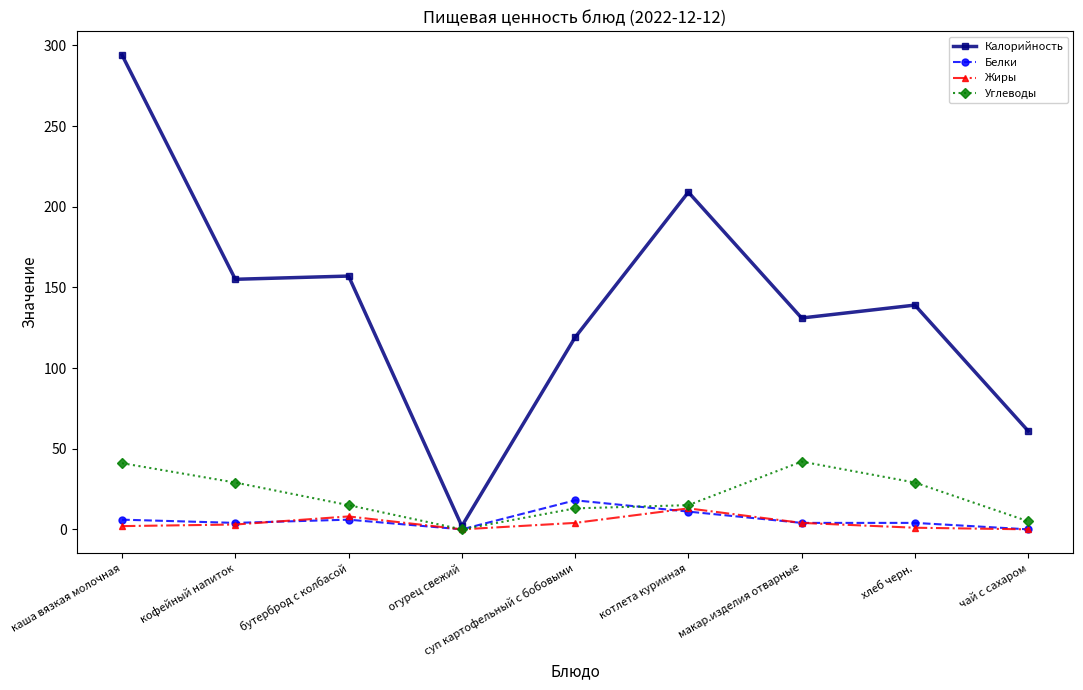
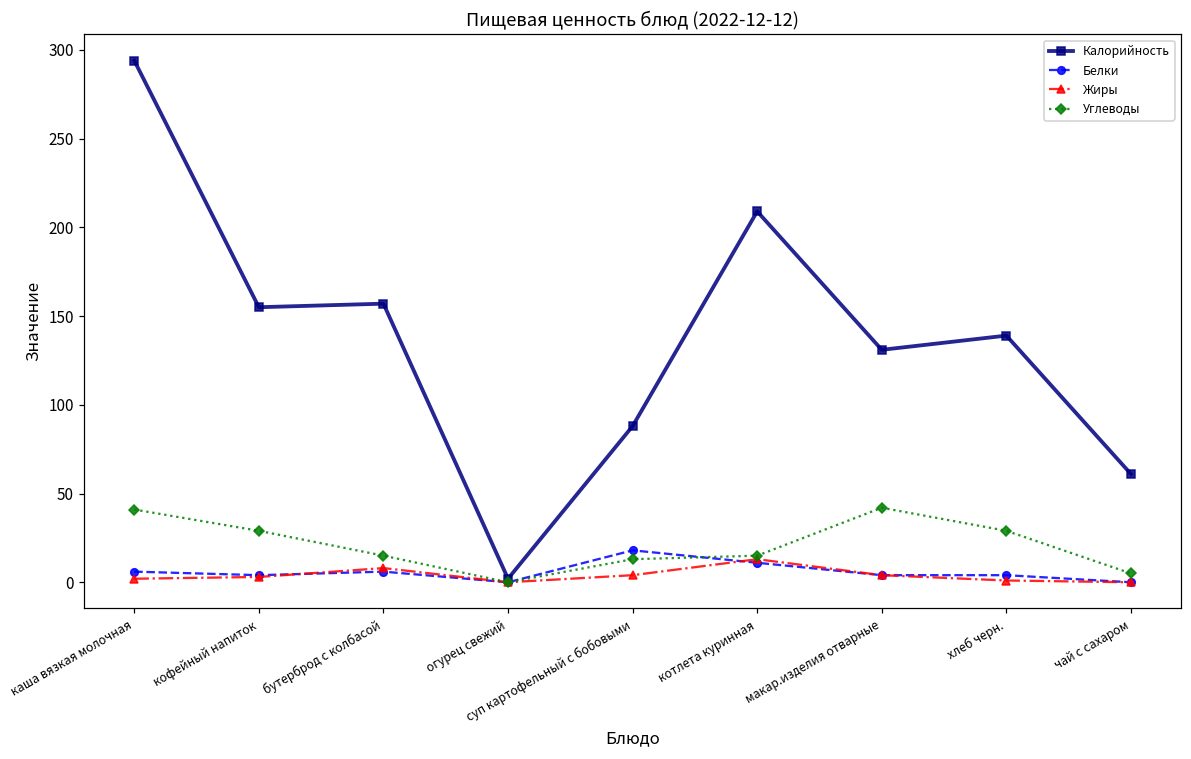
Калорийность, суп картофельный с бобовыми: 119 -> 88
